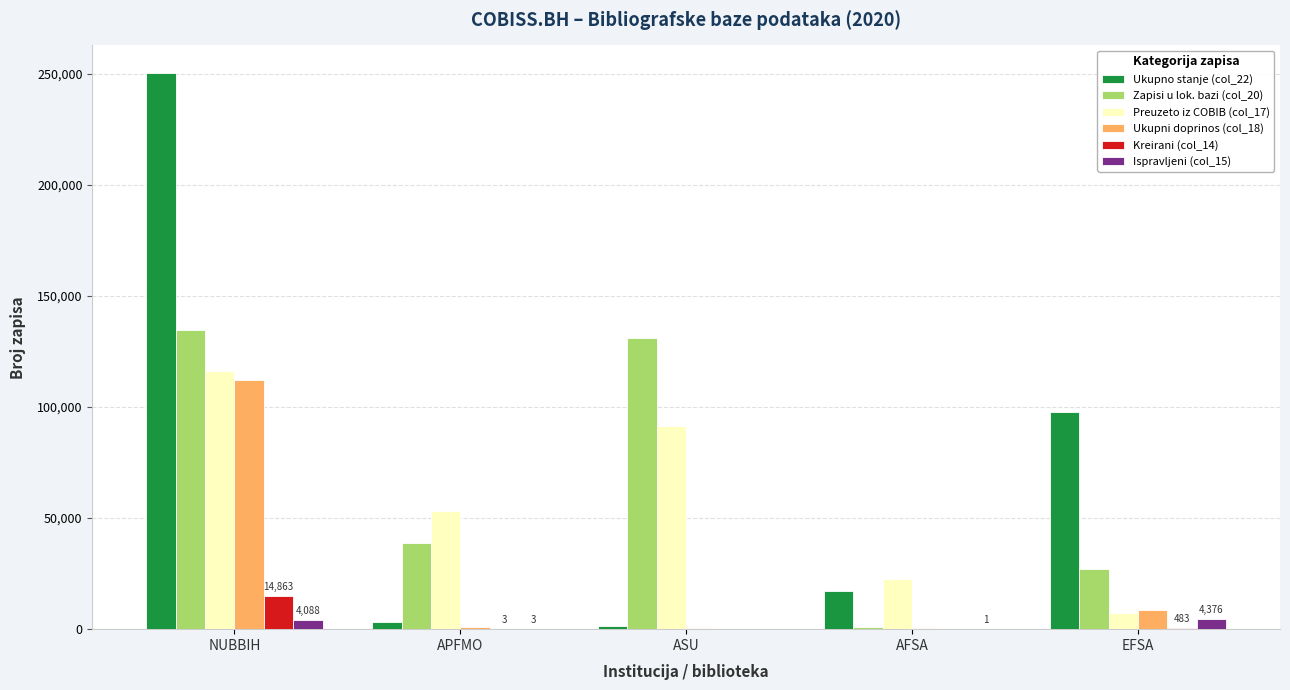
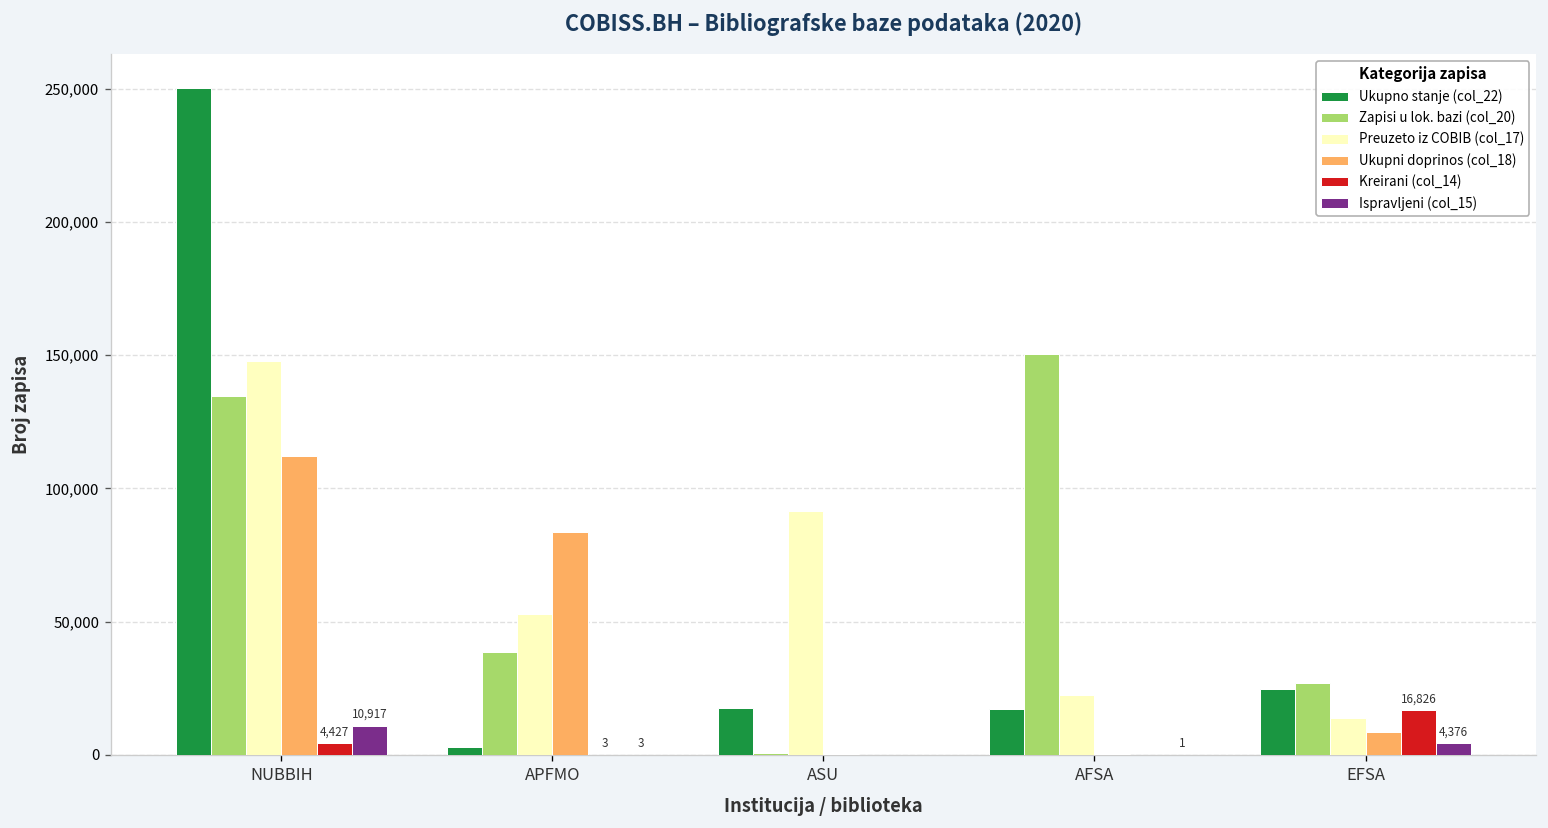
Preuzeto iz COBIB (col_17), NUBBIH: 116,000 -> 148,000
Kreirani (col_14), NUBBIH: 14,863 -> 4,427
Ispravljeni (col_15), NUBBIH: 4,088 -> 10,917
Ukupni doprinos (col_18), APFMO: 1,000 -> 84,000
Ukupno stanje (col_22), ASU: 1,000 -> 18,000
Zapisi u lok. bazi (col_20), ASU: 131,000 -> 1,000
Zapisi u lok. bazi (col_20), AFSA: 1,000 -> 150,000
Ukupno stanje (col_22), EFSA: 98,000 -> 25,000
Preuzeto iz COBIB (col_17), EFSA: 7,000 -> 14,000
Kreirani (col_14), EFSA: 483 -> 16,826
